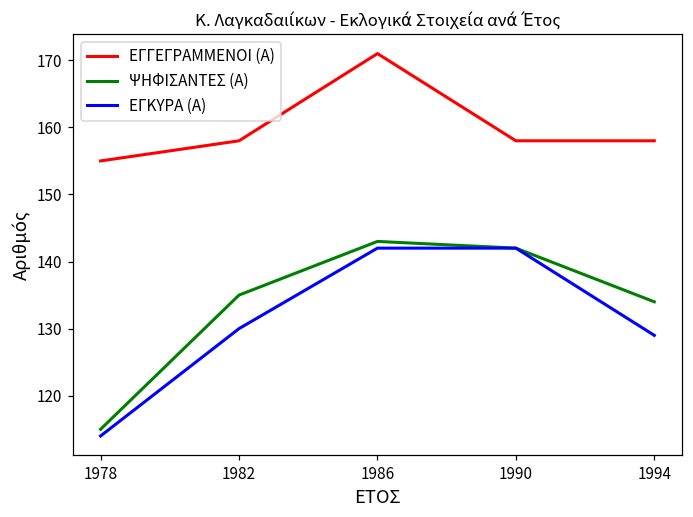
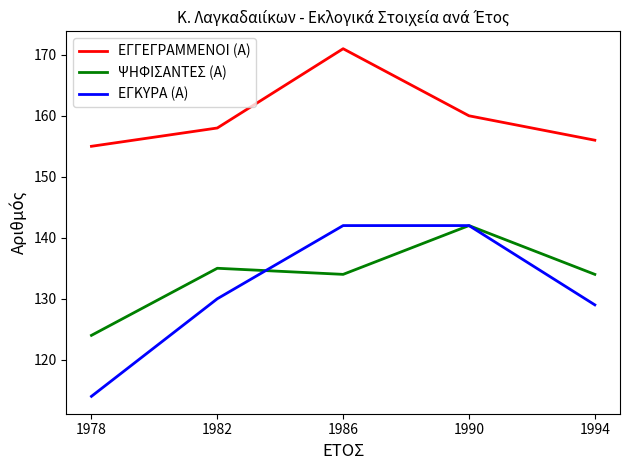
ΨΗΦΙΣΑΝΤΕΣ (Α), 1978: 115 -> 124
ΨΗΦΙΣΑΝΤΕΣ (Α), 1986: 143 -> 134
ΕΓΓΕΓΡΑΜΜΕΝΟΙ (Α), 1990: 158 -> 160
ΕΓΓΕΓΡΑΜΜΕΝΟΙ (Α), 1994: 158 -> 156
